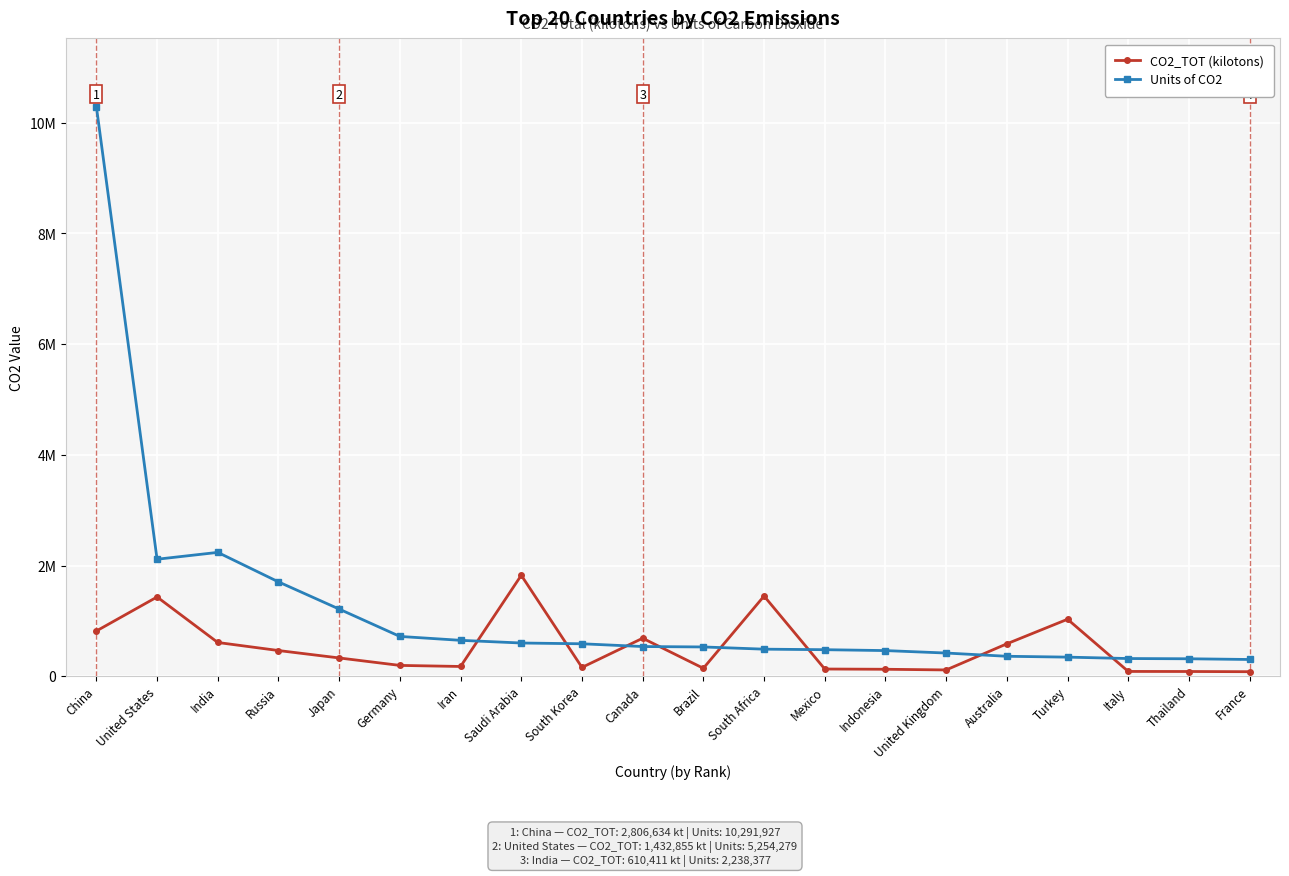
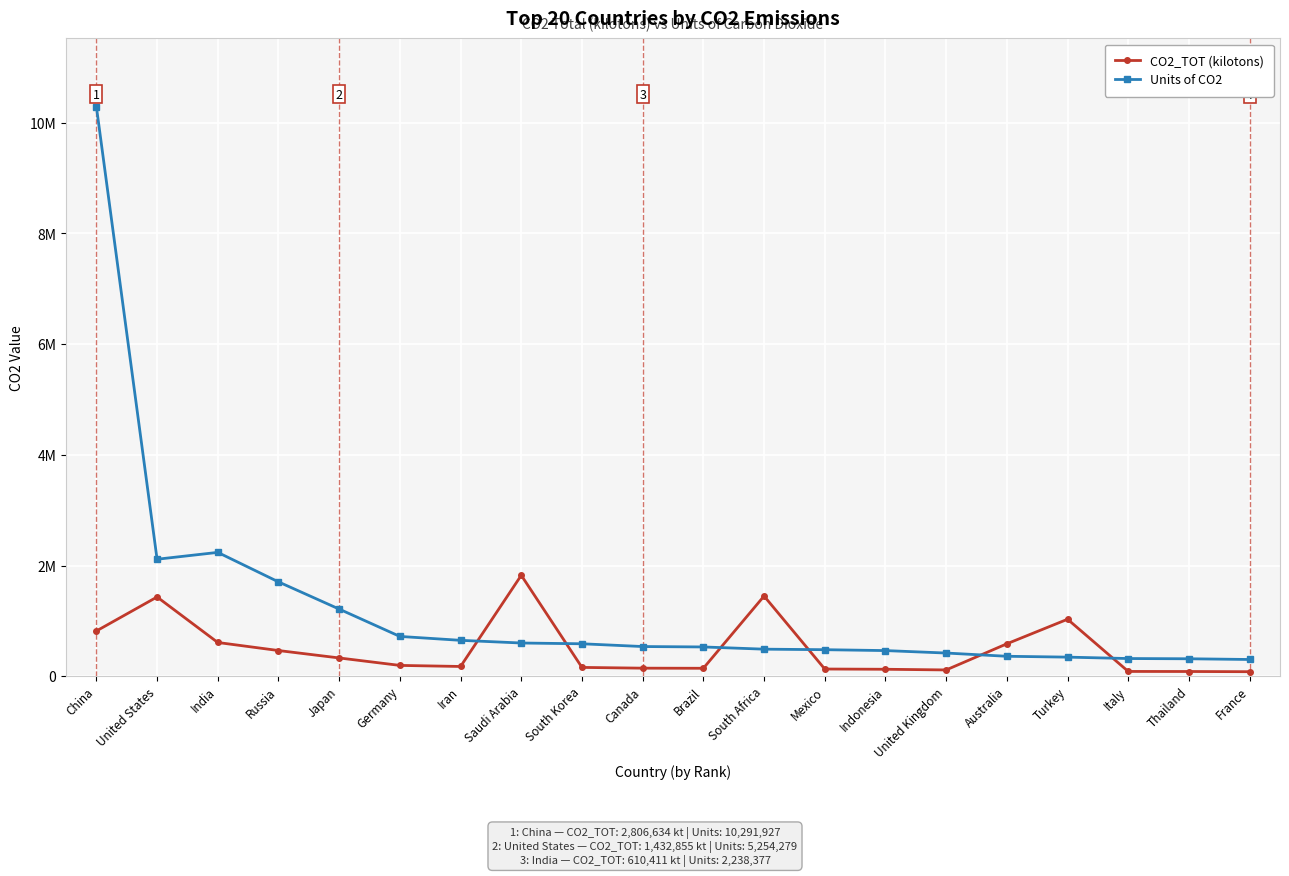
CO2_TOT (kilotons), Canada: 700000 -> 100000
